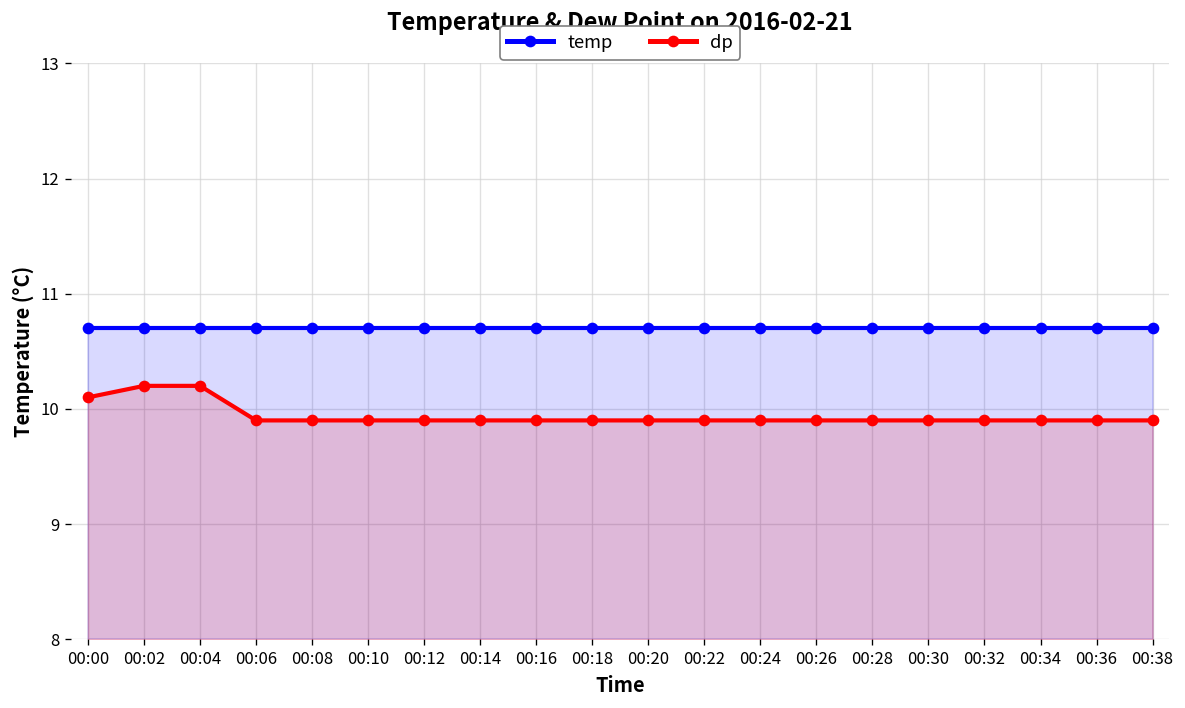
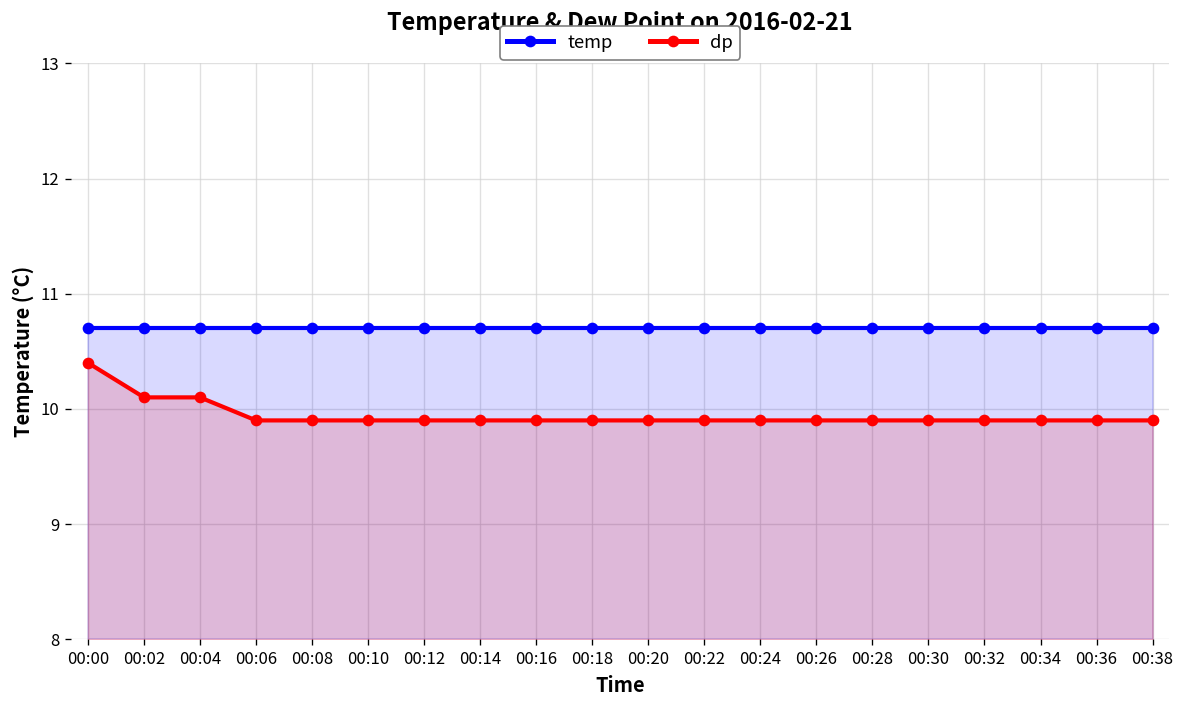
dp, 00:00: 10.1 -> 10.4
dp, 00:02: 10.2 -> 10.1
dp, 00:04: 10.2 -> 10.1
